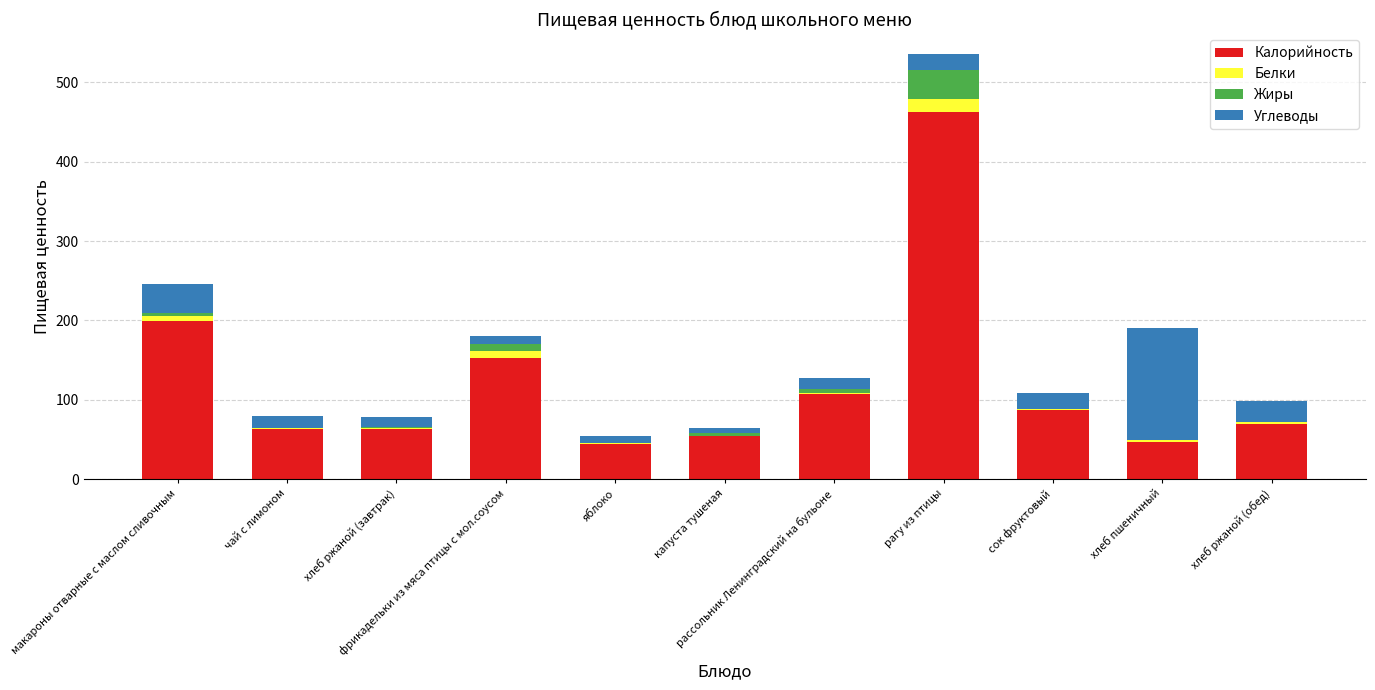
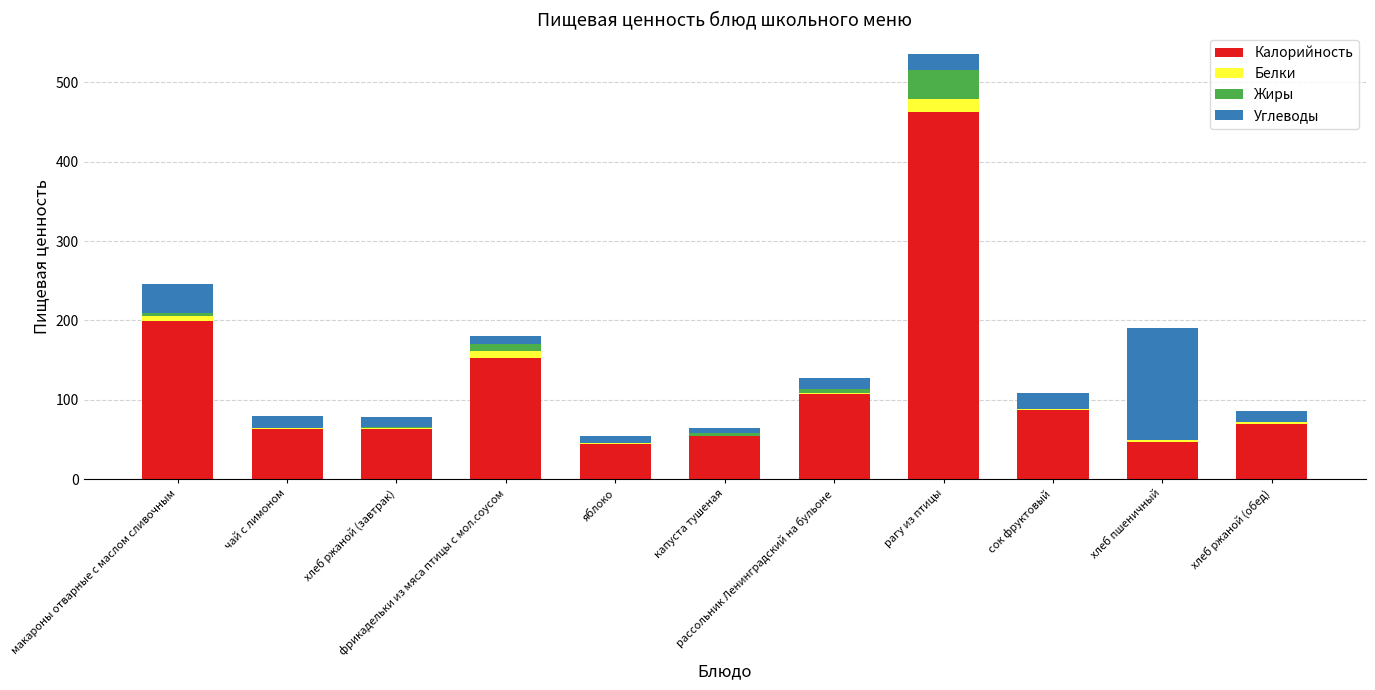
Углеводы, хлеб ржаной (обед): 30 -> 10
